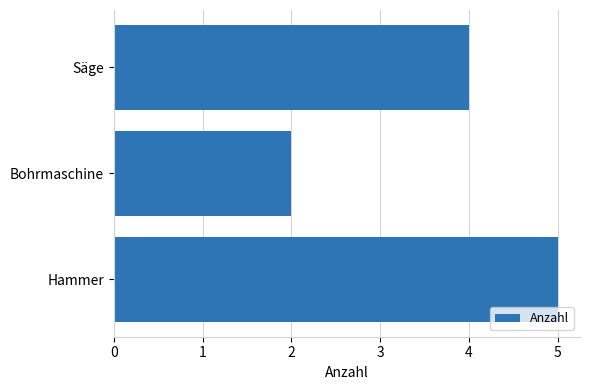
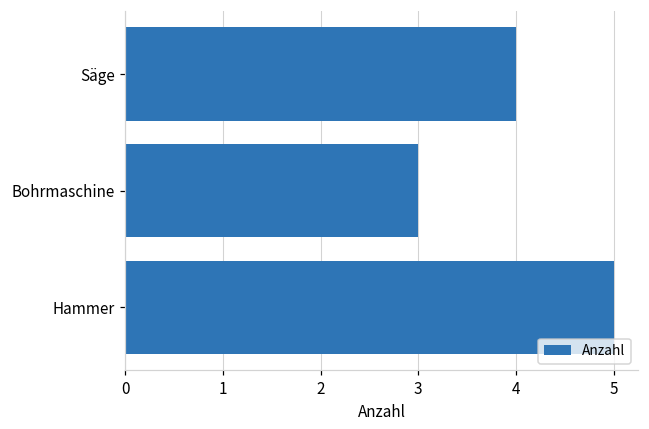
Bohrmaschine: 2 -> 3
